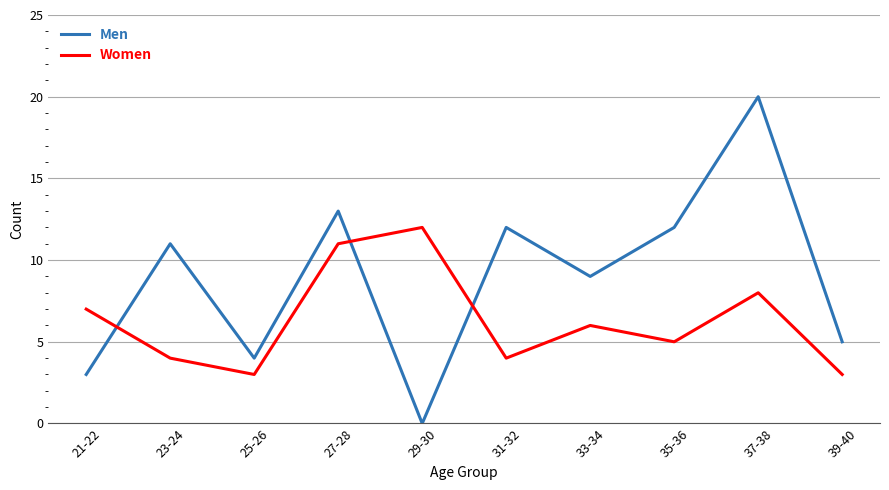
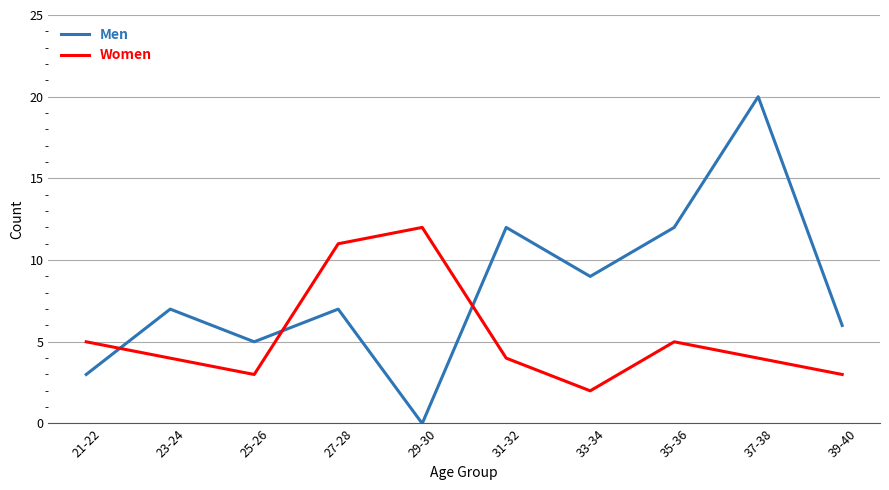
Women, 21-22: 7 -> 5
Men, 23-24: 11 -> 7
Men, 25-26: 4 -> 5
Men, 27-28: 13 -> 7
Women, 33-34: 6 -> 2
Women, 37-38: 8 -> 4
Men, 39-40: 5 -> 6
